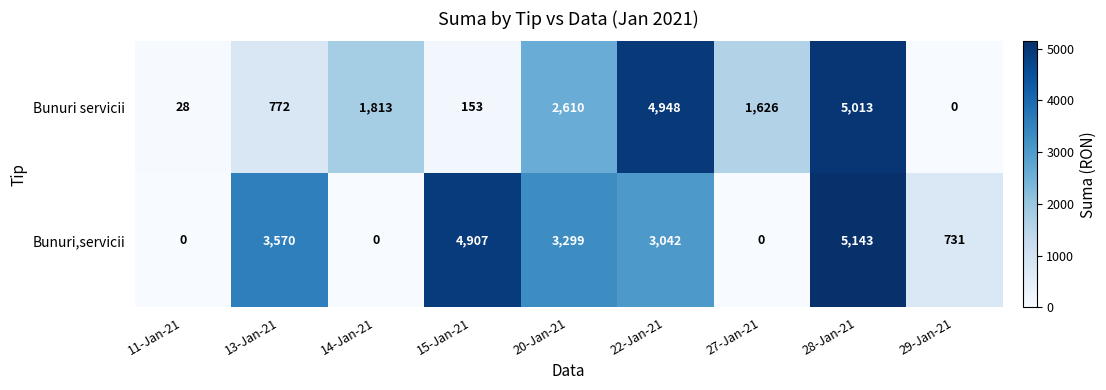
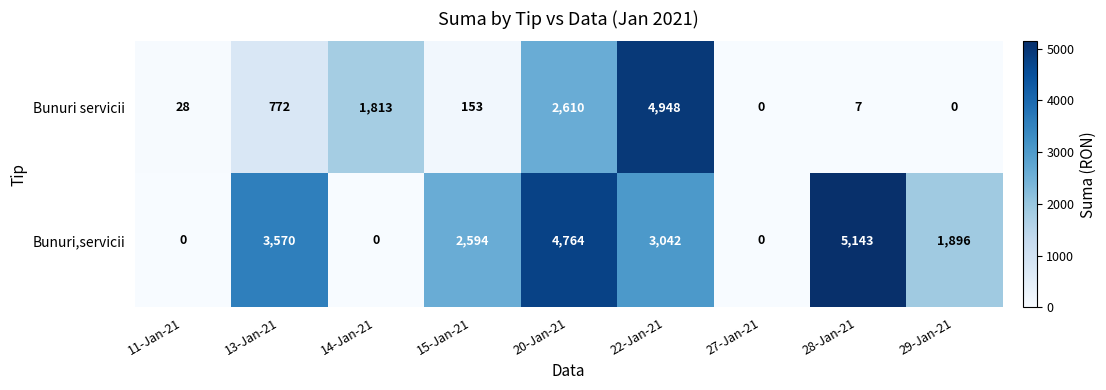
Bunuri servicii, 27-Jan-21: 1,626 -> 0
Bunuri servicii, 28-Jan-21: 5,013 -> 7
Bunuri,servicii, 15-Jan-21: 4,907 -> 2,594
Bunuri,servicii, 20-Jan-21: 3,299 -> 4,764
Bunuri,servicii, 29-Jan-21: 731 -> 1,896
